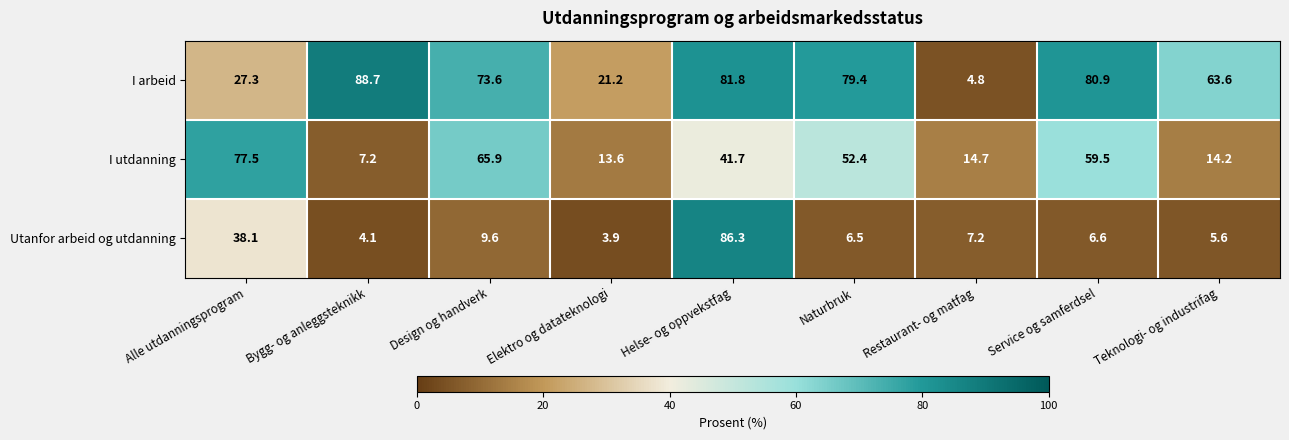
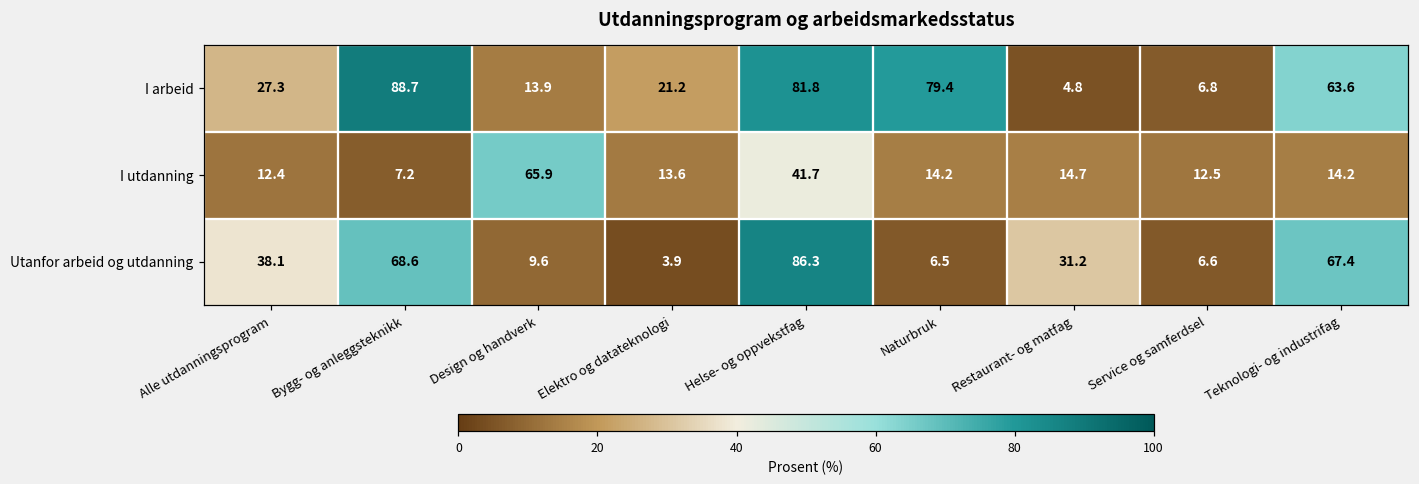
I arbeid, Design og handverk: 73.6 -> 13.9
I arbeid, Service og samferdsel: 80.9 -> 6.8
I utdanning, Alle utdanningsprogram: 77.5 -> 12.4
I utdanning, Naturbruk: 52.4 -> 14.2
I utdanning, Service og samferdsel: 59.5 -> 12.5
Utanfor arbeid og utdanning, Bygg- og anleggsteknikk: 4.1 -> 68.6
Utanfor arbeid og utdanning, Restaurant- og matfag: 7.2 -> 31.2
Utanfor arbeid og utdanning, Teknologi- og industrifag: 5.6 -> 67.4
